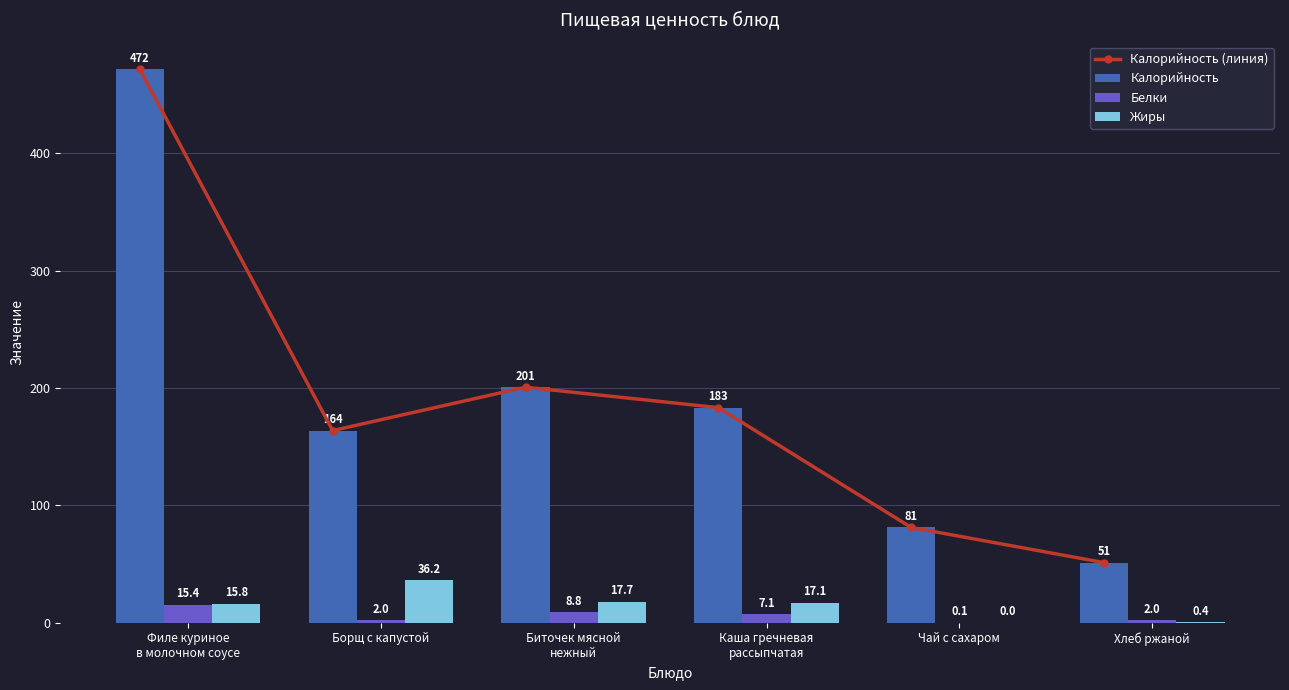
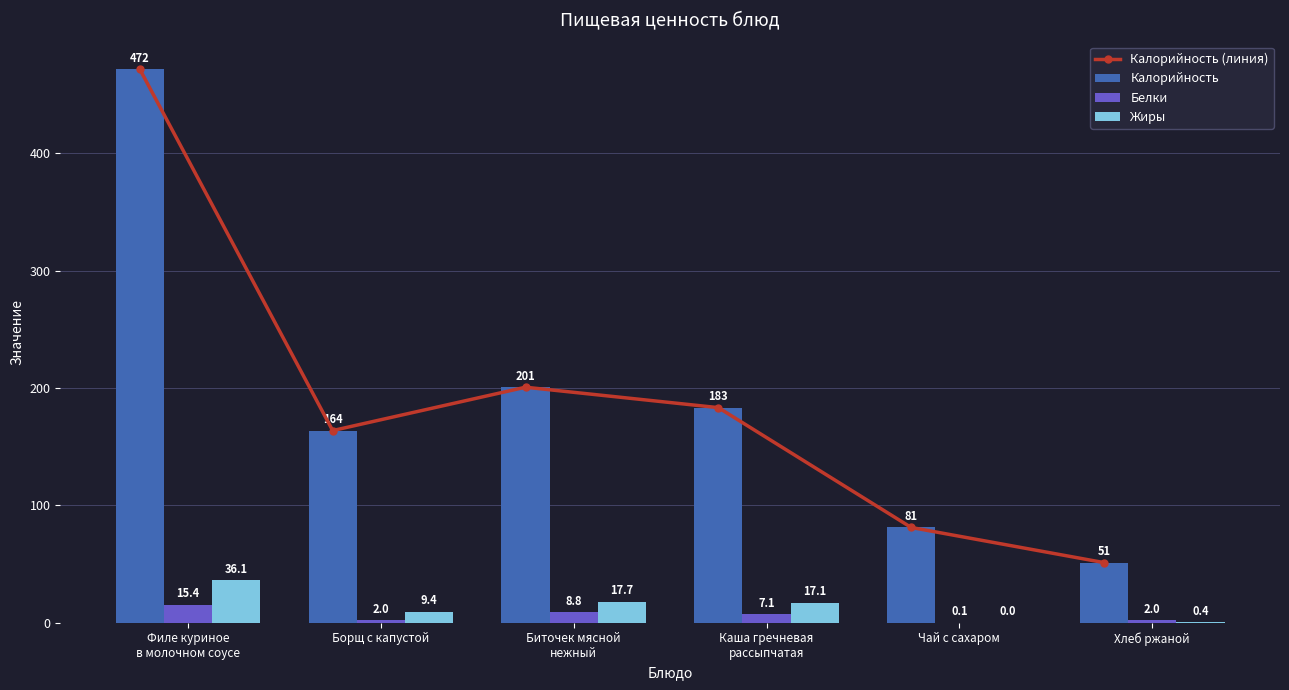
Жиры, Филе куриное в молочном соусе: 15.8 -> 36.1
Жиры, Борщ с капустой: 36.2 -> 9.4
